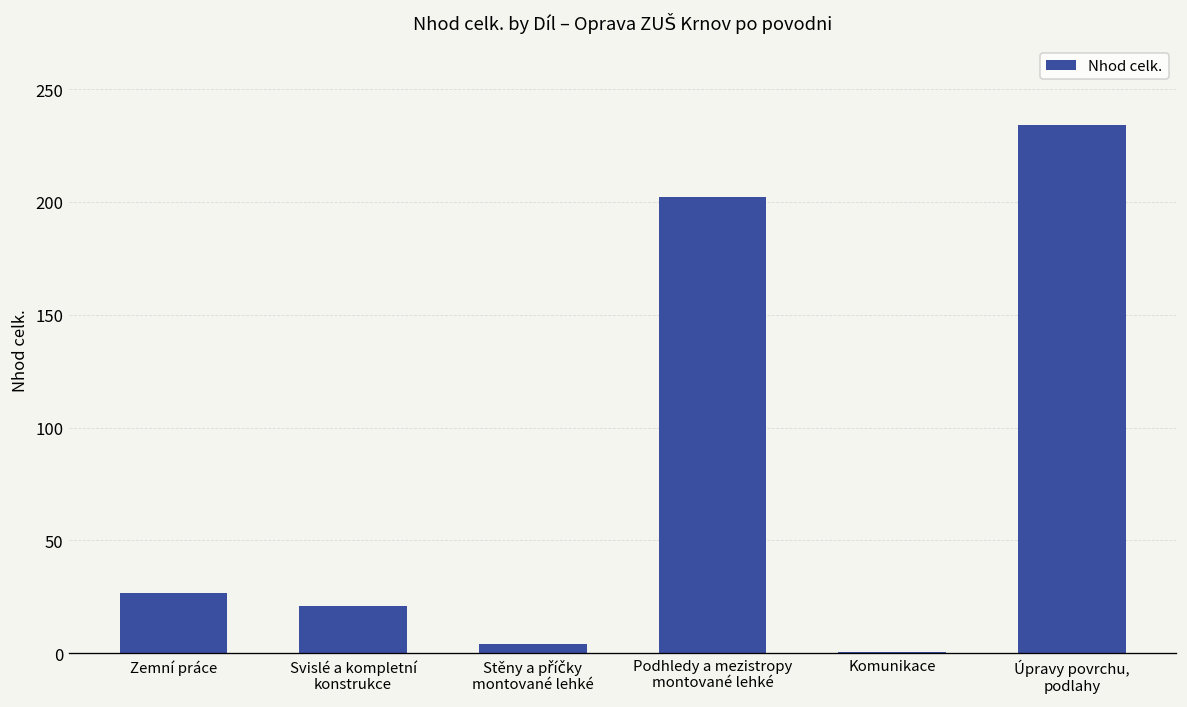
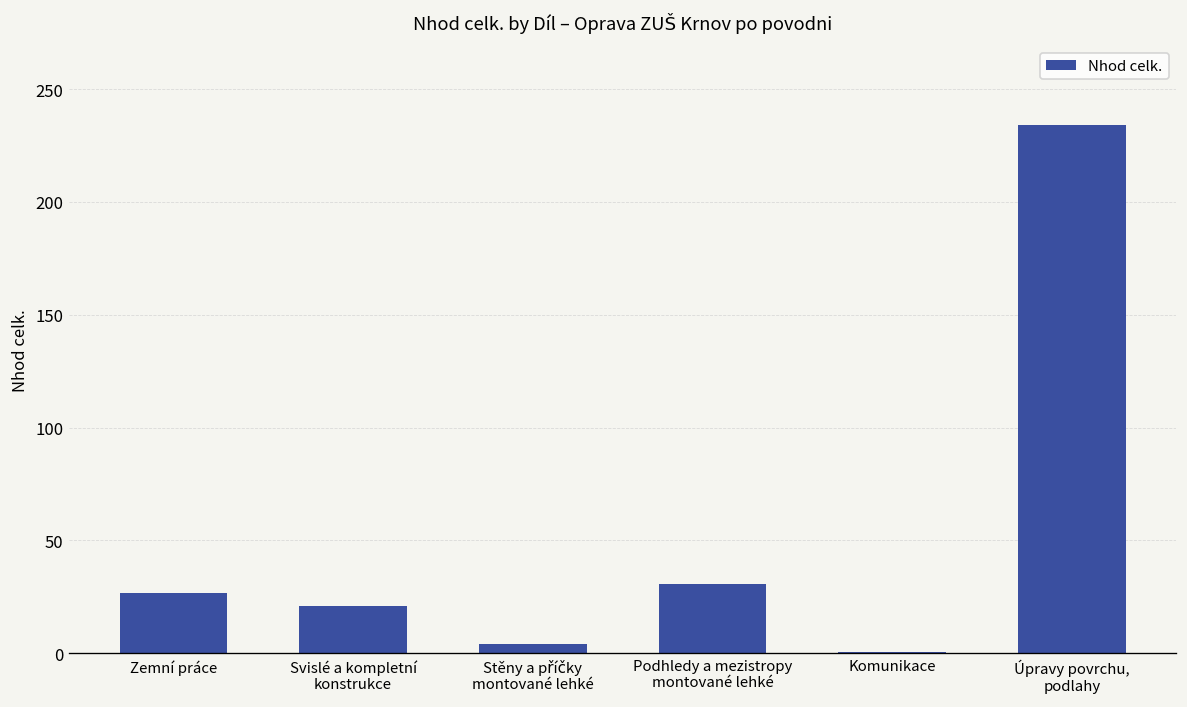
Podhledy a mezistropy montované lehké: 202 -> 31
